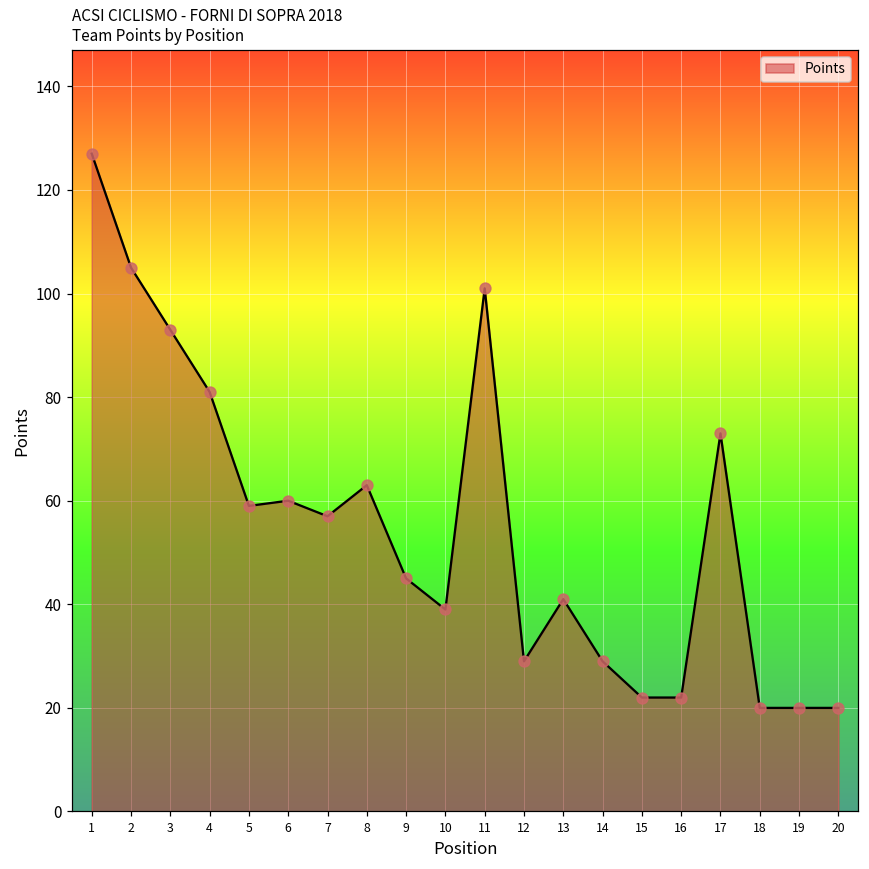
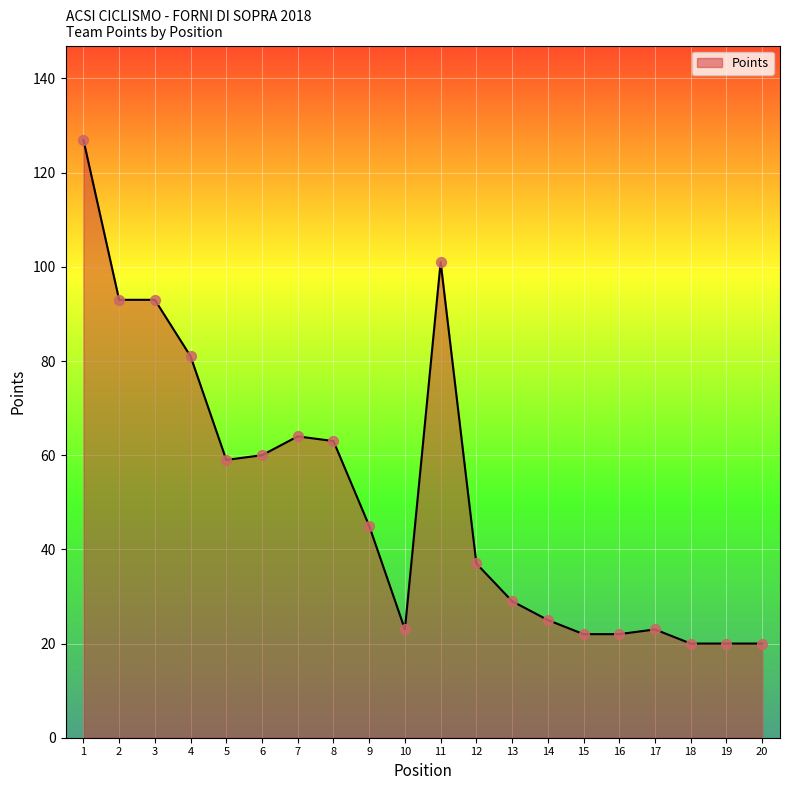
2: 105 -> 93
7: 57 -> 64
10: 39 -> 23
12: 29 -> 37
13: 41 -> 29
14: 29 -> 25
17: 73 -> 23
